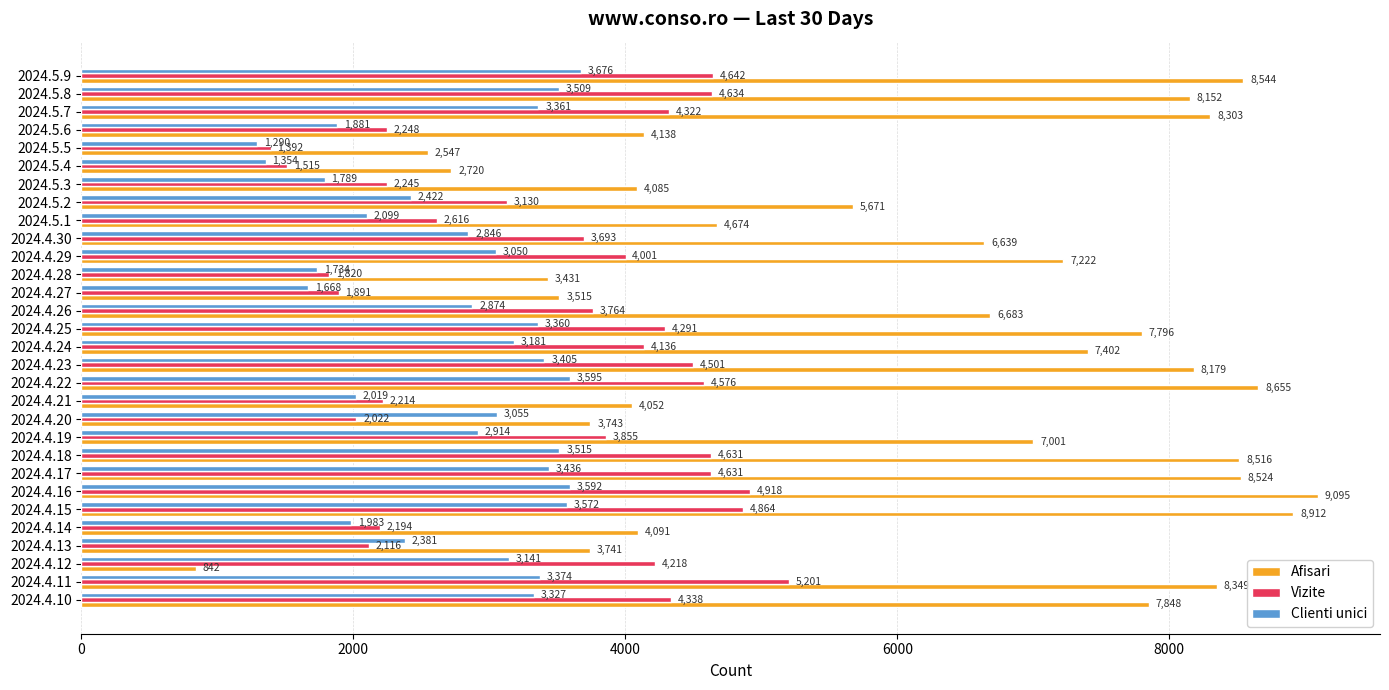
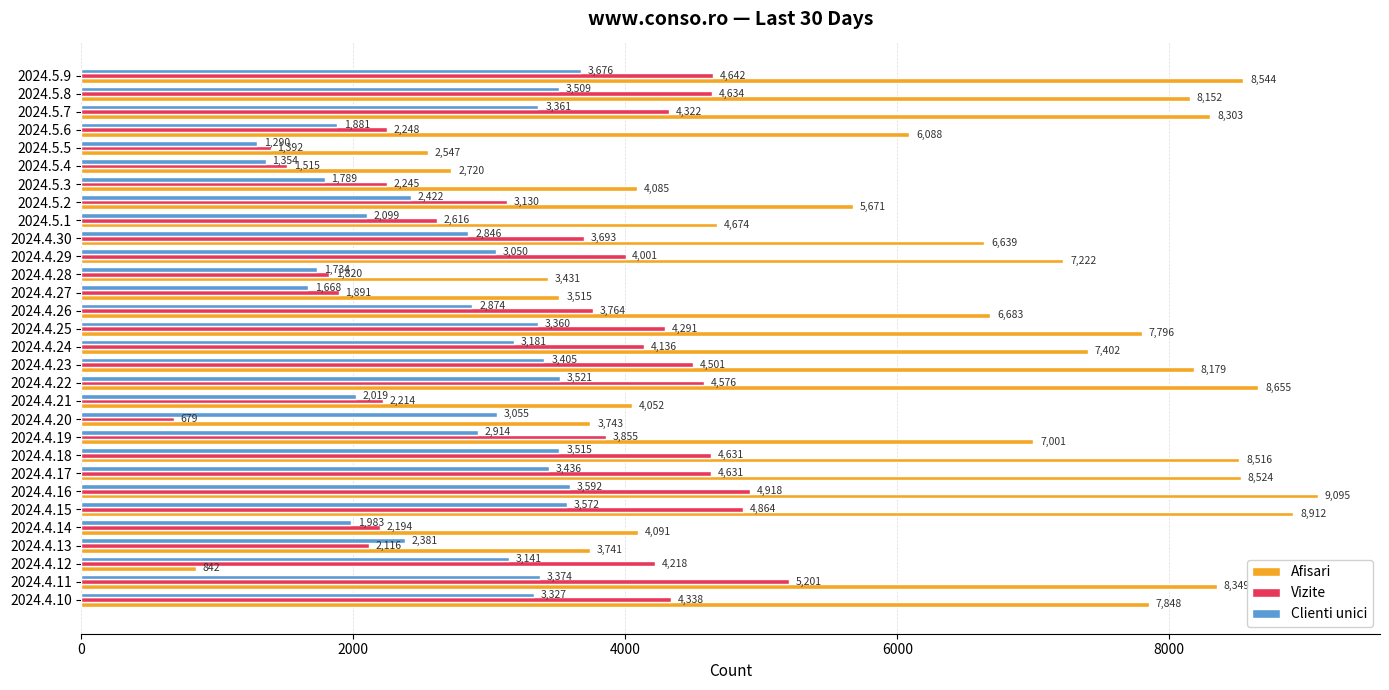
Afisari, 2024.5.6: 4,138 -> 6,088
Clienti unici, 2024.4.22: 3,595 -> 3,521
Vizite, 2024.4.20: 2,022 -> 679
